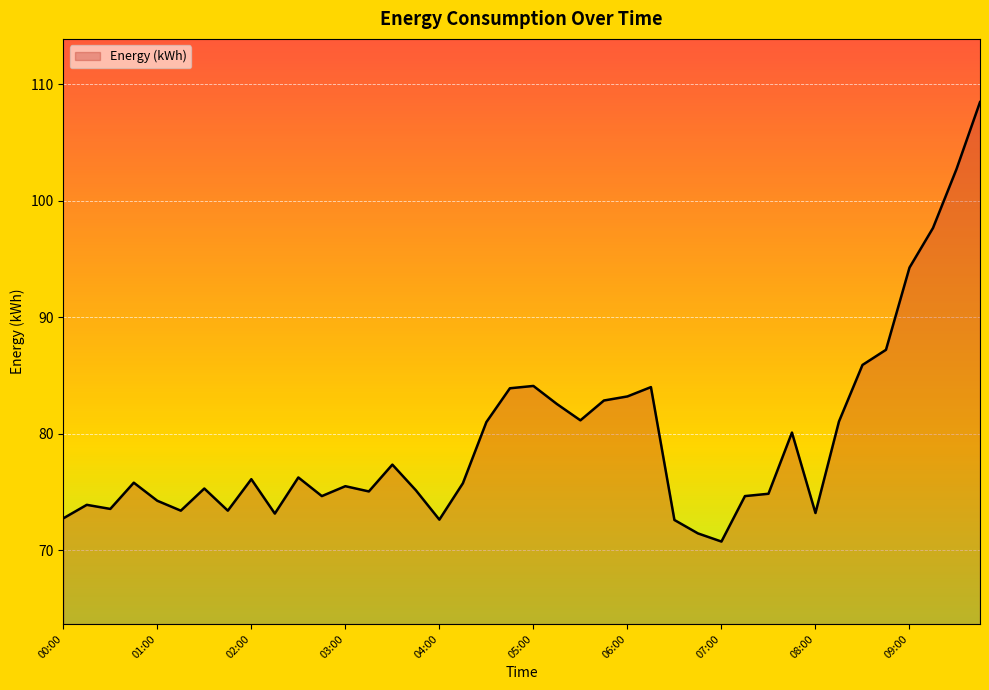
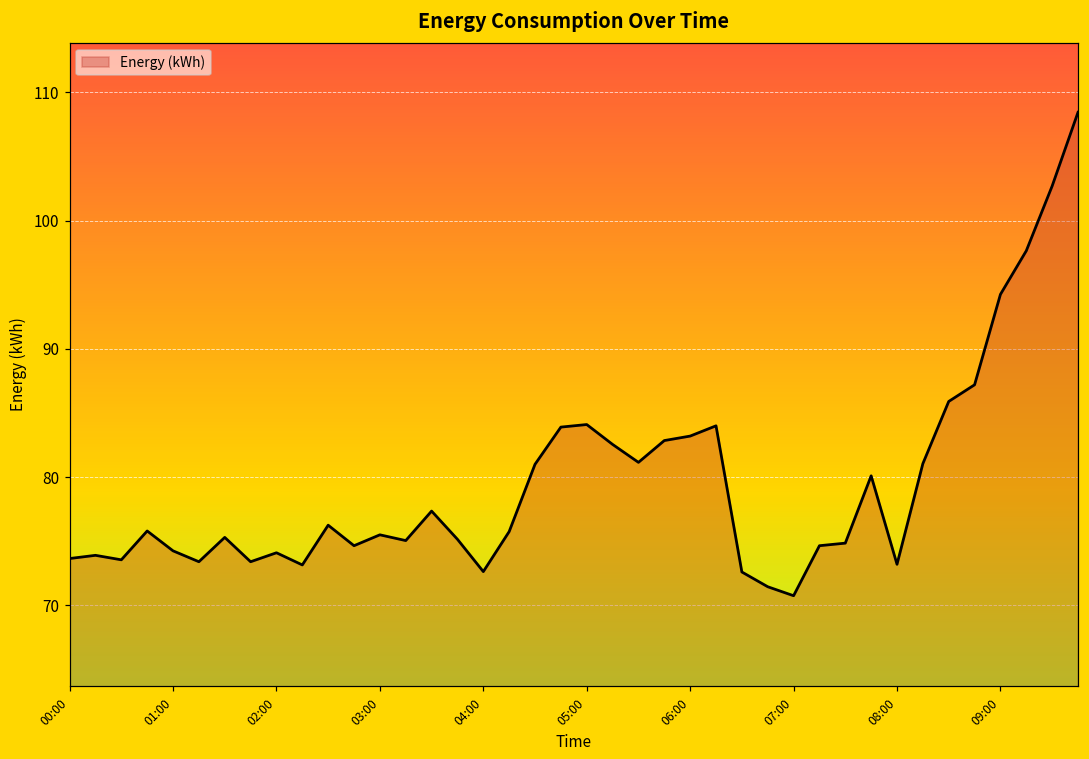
00:00: 72.7 -> 73.7
02:00: 76.1 -> 74.1
